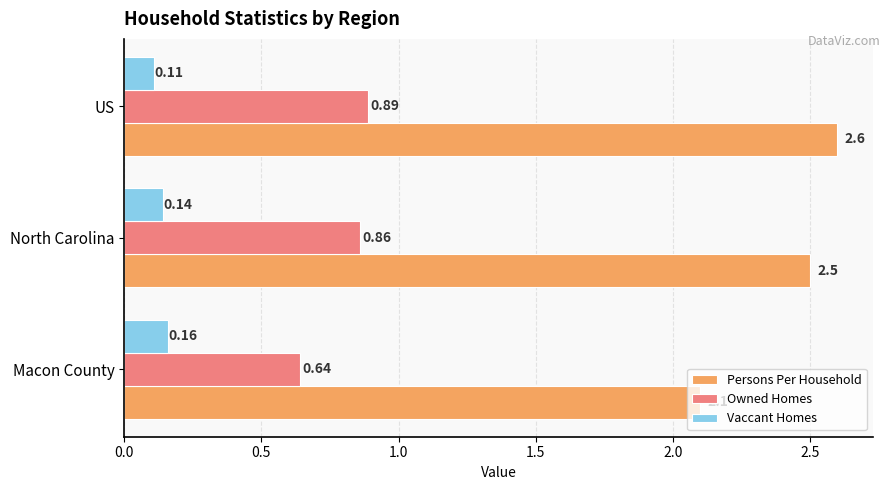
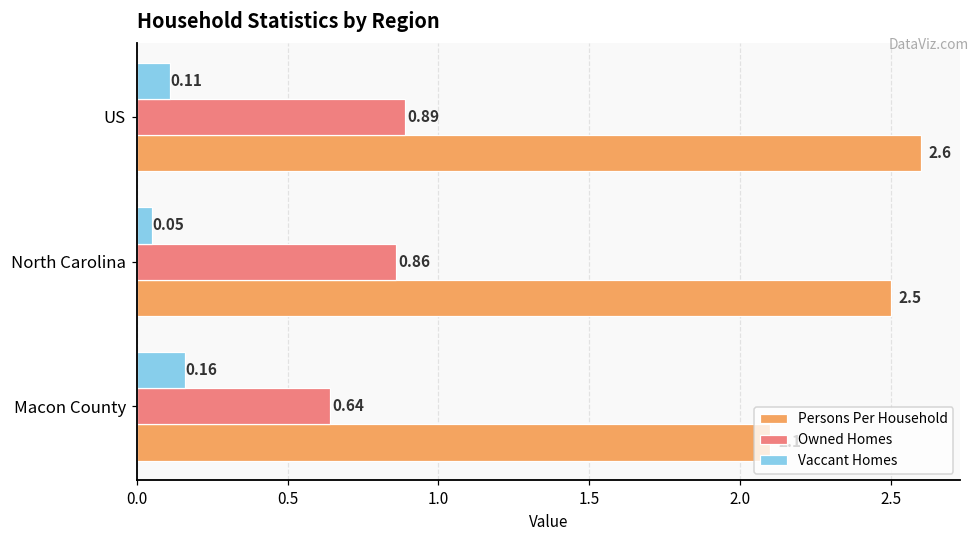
Vaccant Homes, North Carolina: 0.14 -> 0.05
